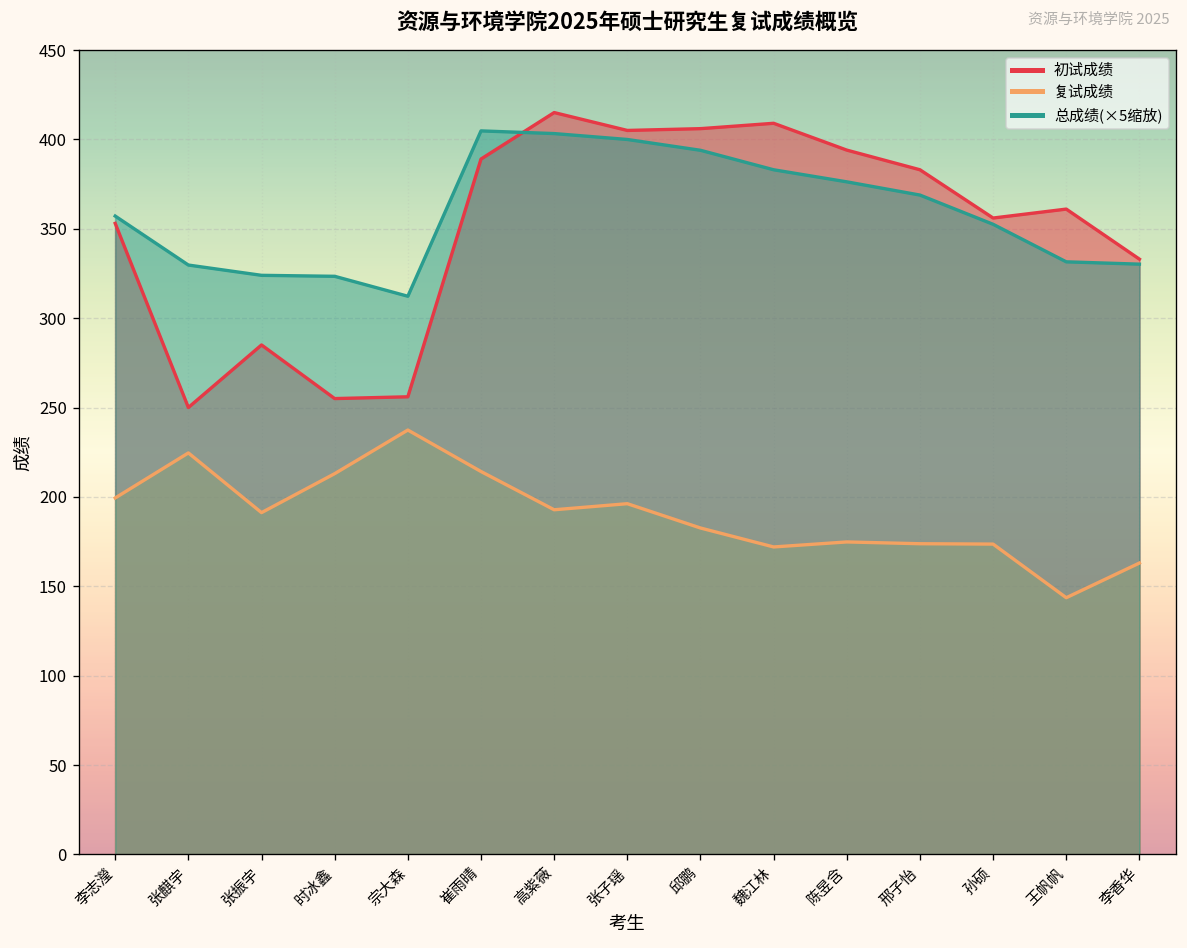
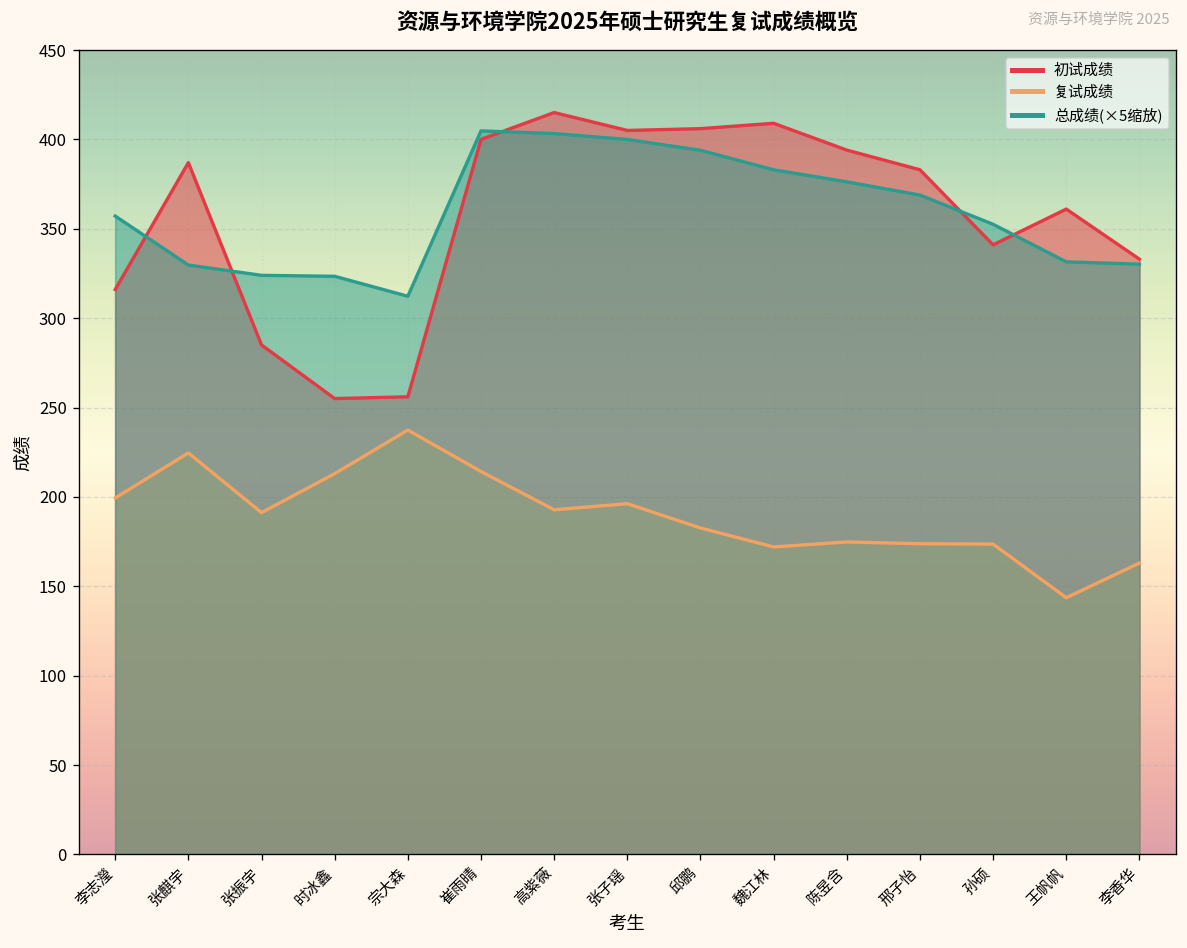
初试成绩, 李志瀅: 353 -> 316
初试成绩, 张麒宇: 250 -> 387
初试成绩, 崔雨晴: 389 -> 400
初试成绩, 孙硕: 356 -> 341
